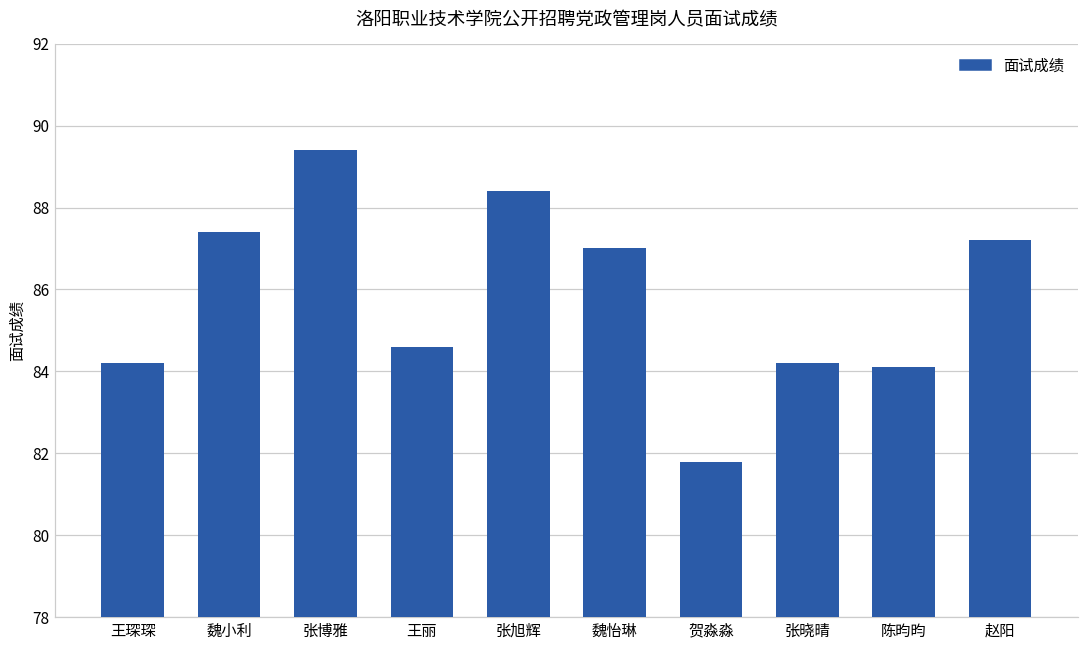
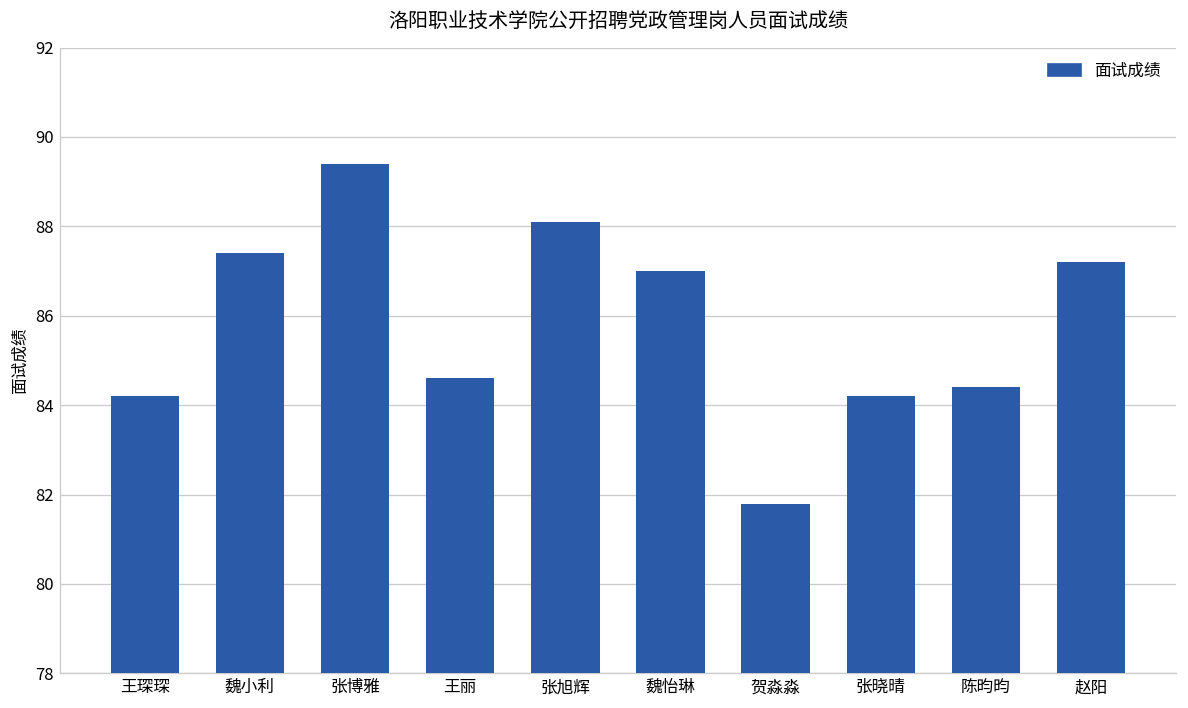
张旭辉: 88.4 -> 88.1
陈昀昀: 84.1 -> 84.4
